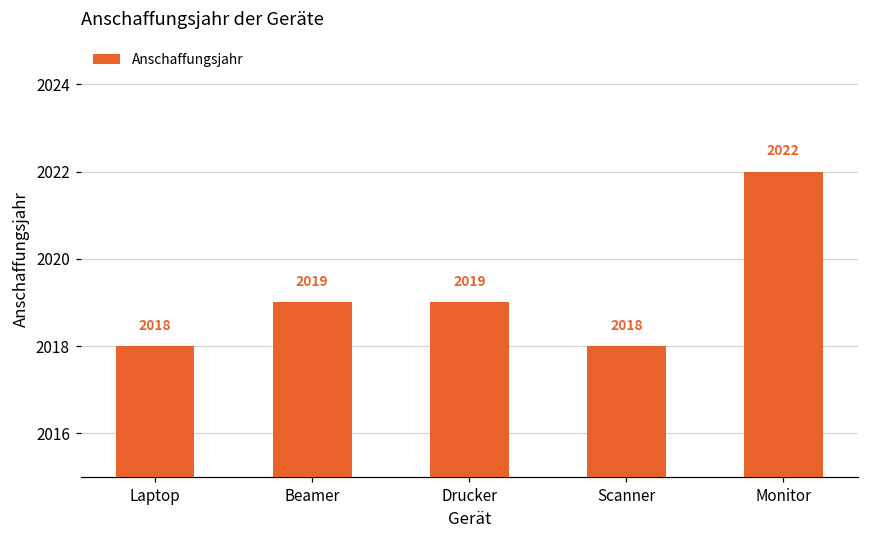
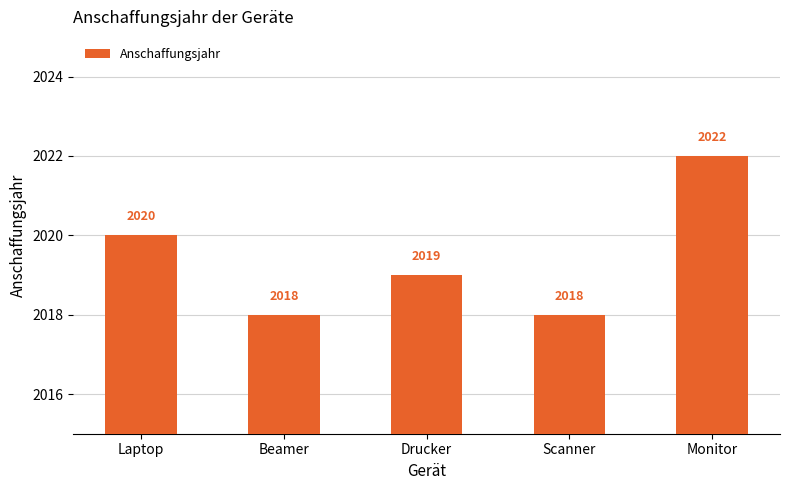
Laptop: 2018 -> 2020
Beamer: 2019 -> 2018
